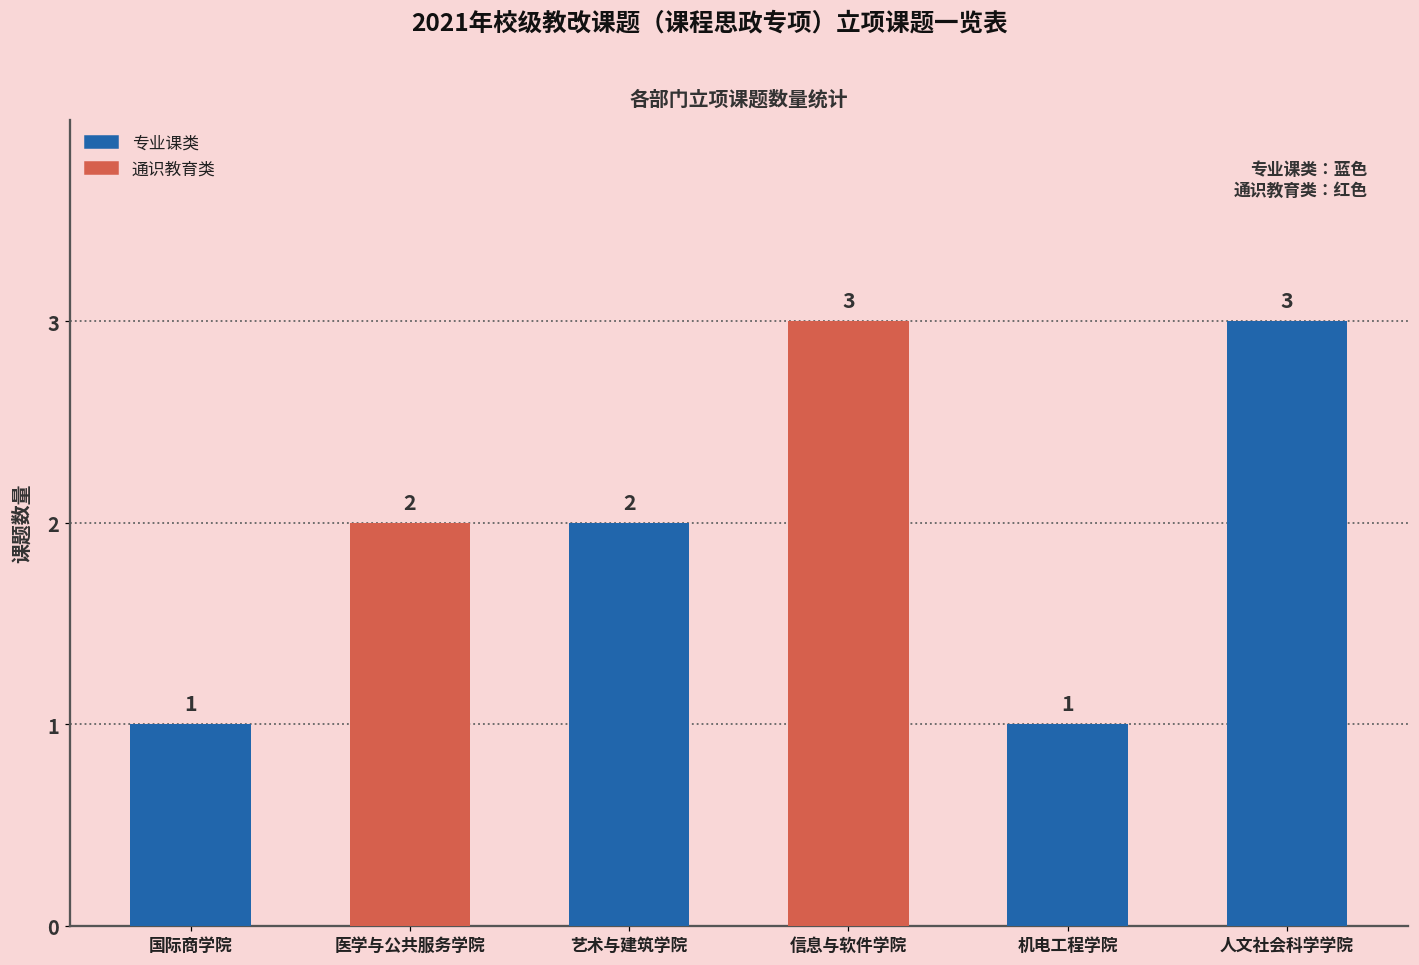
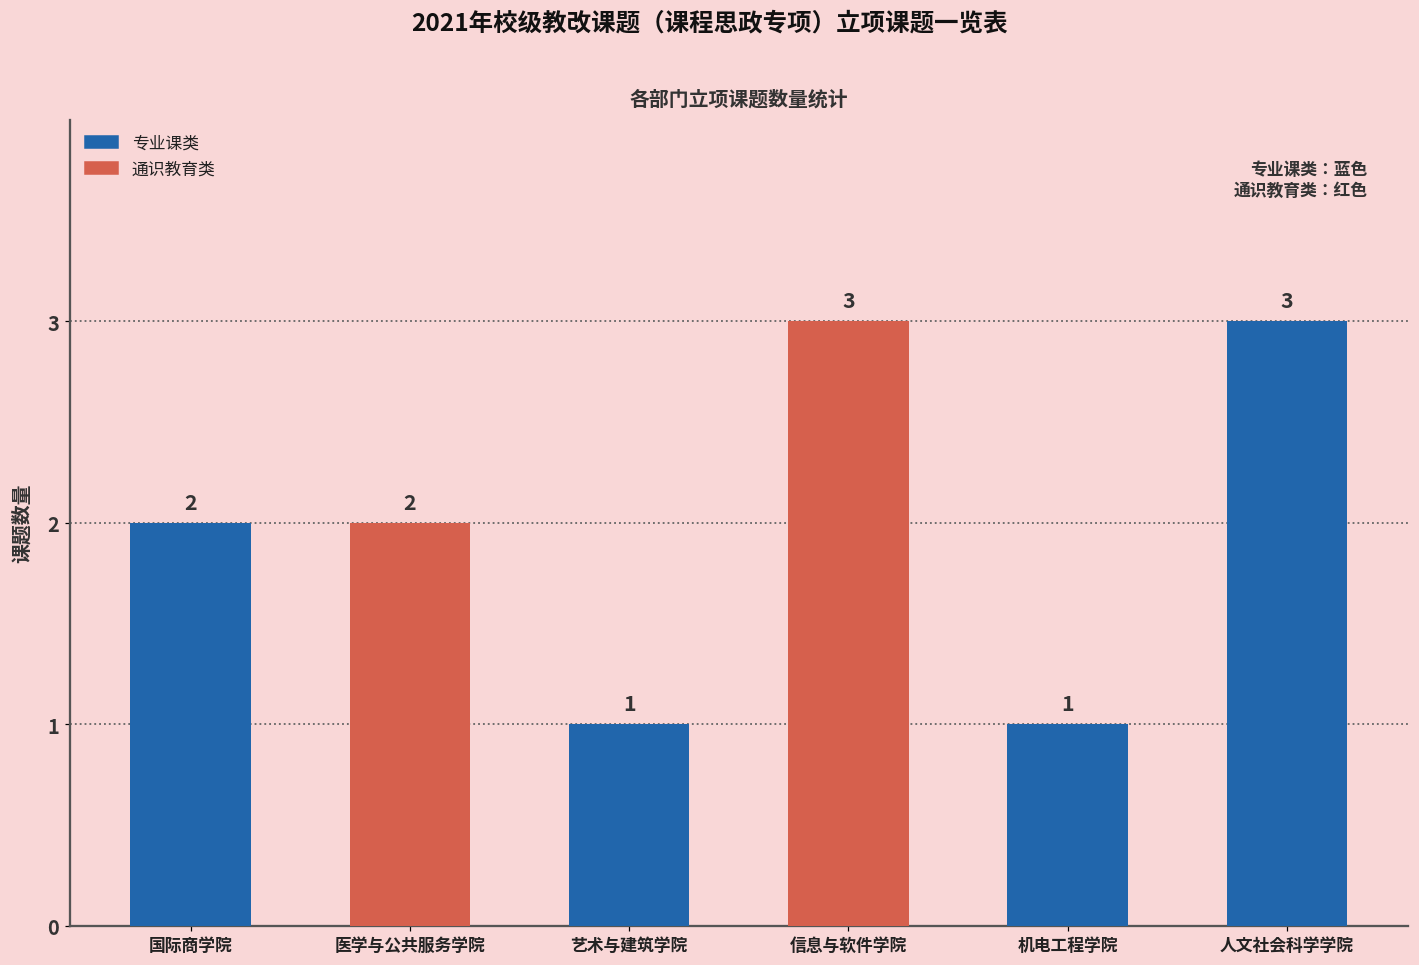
国际商学院: 1 -> 2
艺术与建筑学院: 2 -> 1
